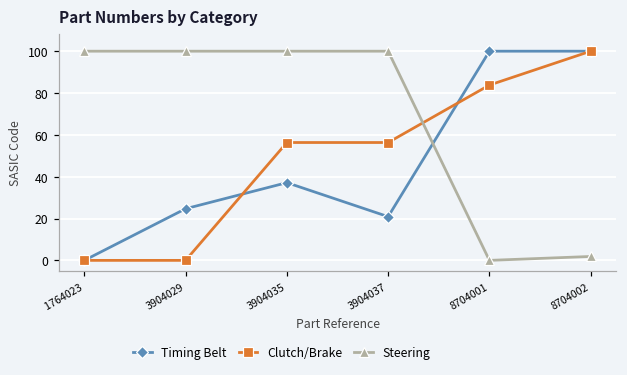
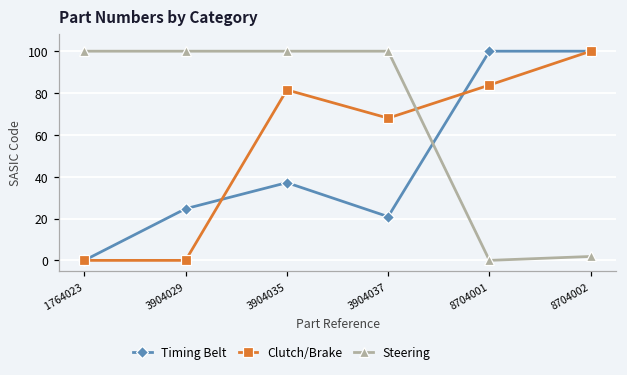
Clutch/Brake, 3904035: 56 -> 81
Clutch/Brake, 3904037: 56 -> 68
